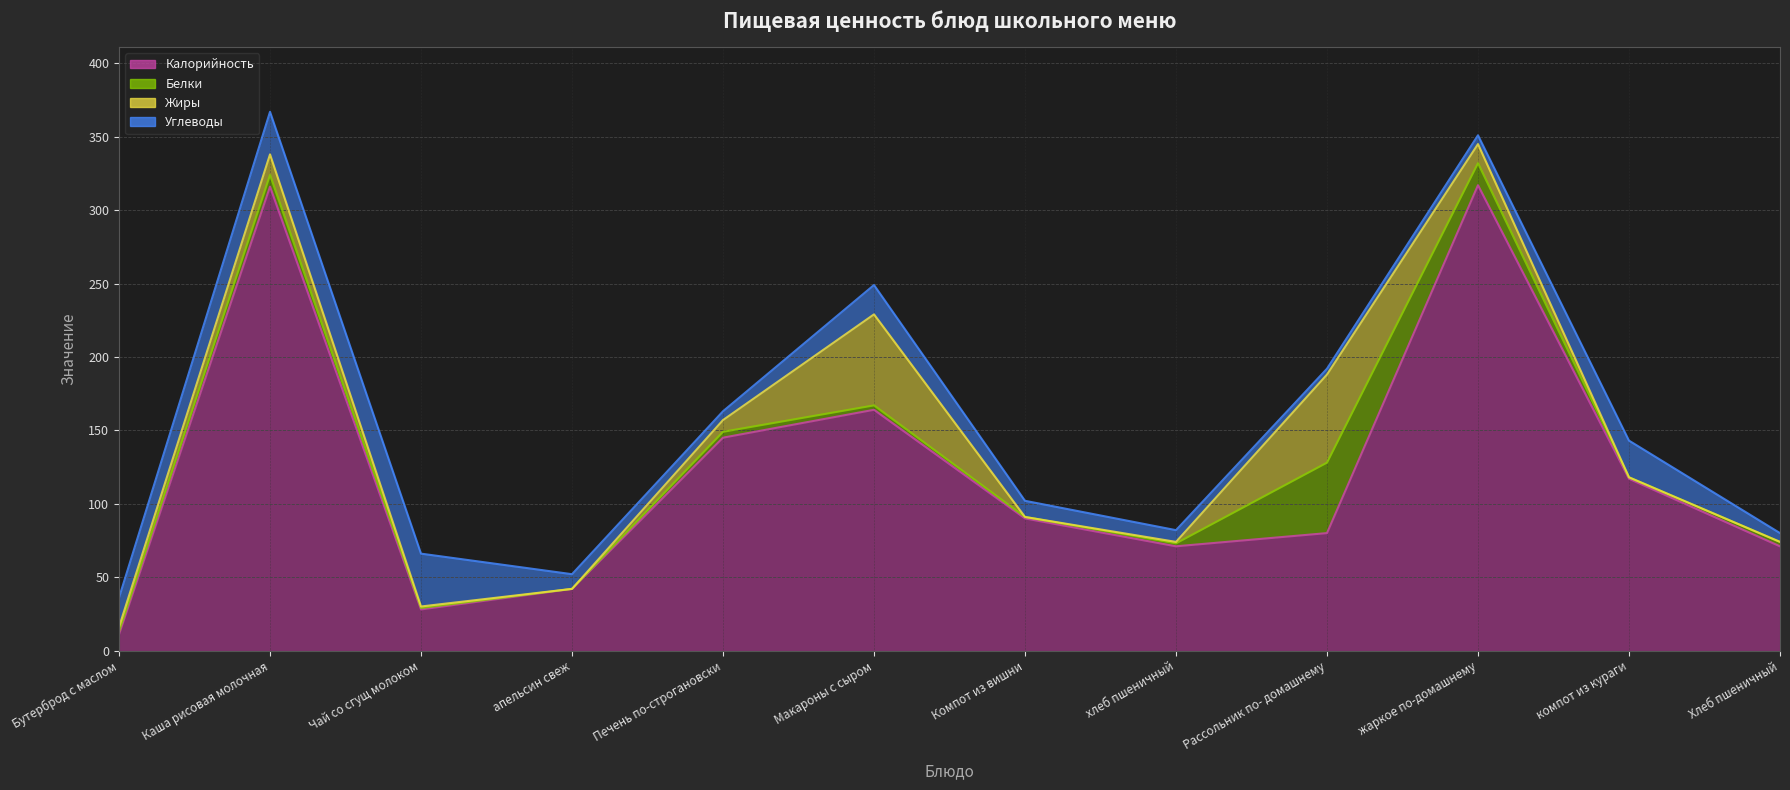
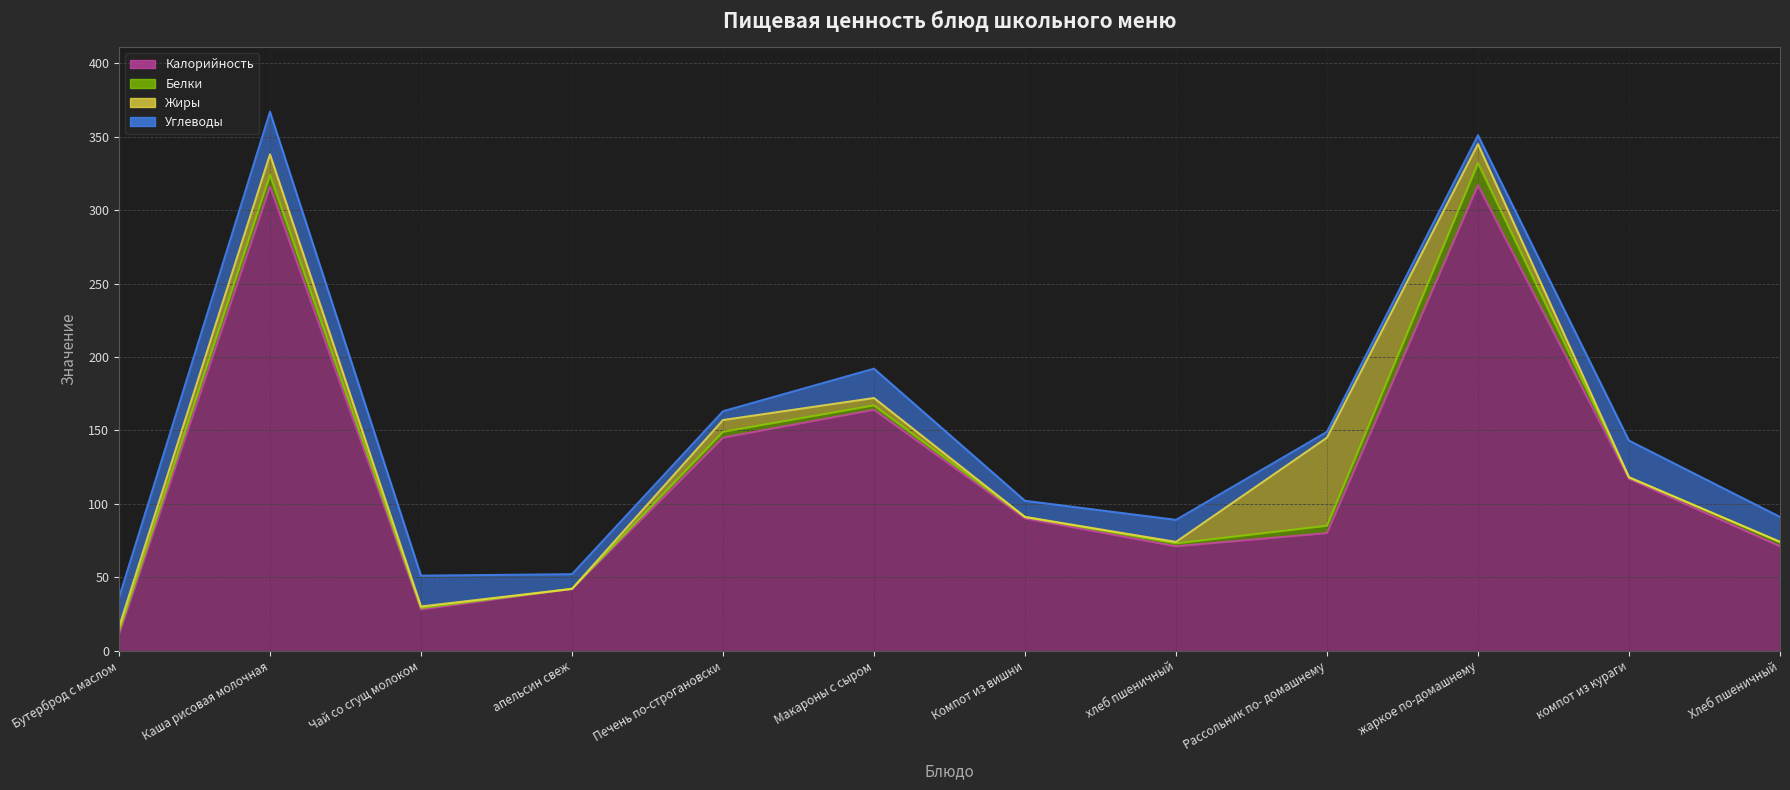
Углеводы, Чай со сгущ молоком: 36 -> 21
Жиры, Макароны с сыром: 62 -> 5
Углеводы, хлеб пшеничный: 8 -> 15
Белки, Рассольник по- домашнему: 48 -> 5
Углеводы, Хлеб пшеничный: 6 -> 17
